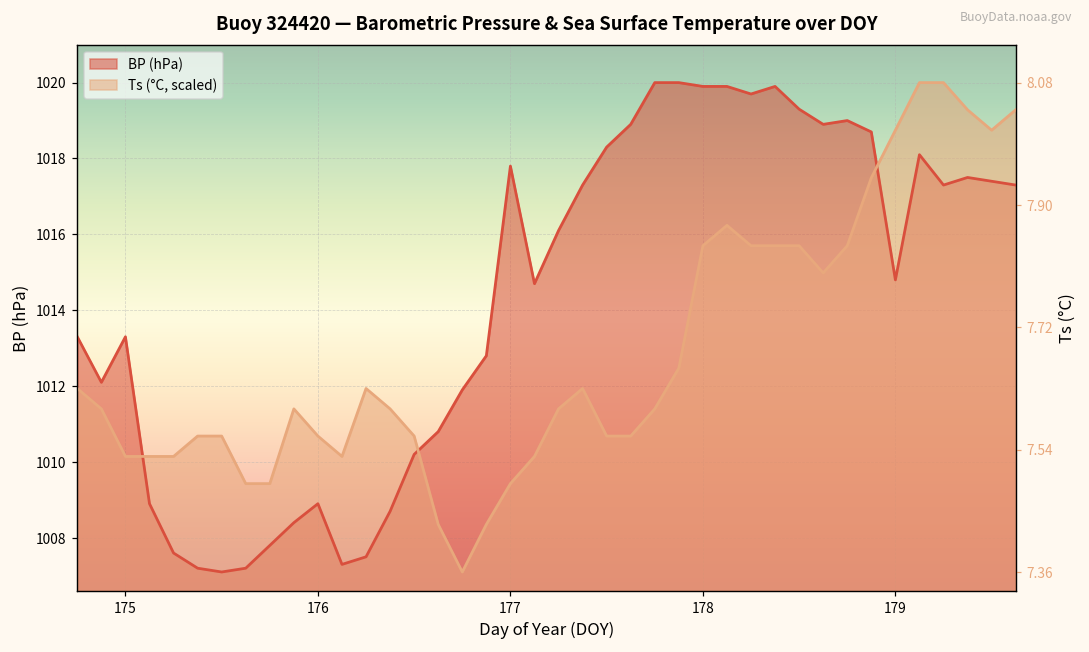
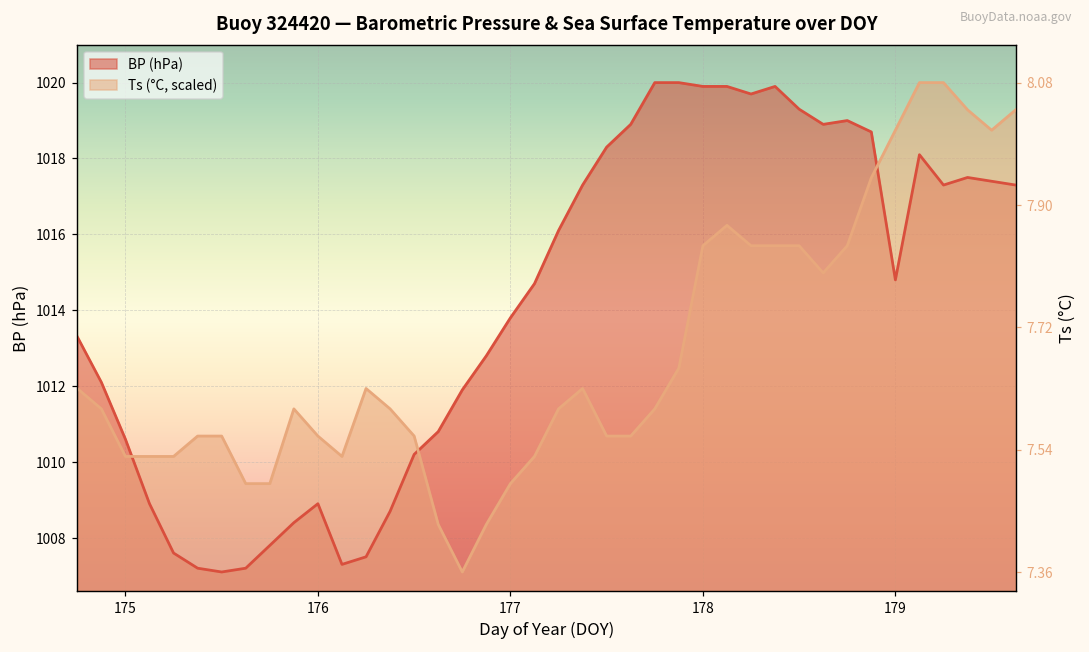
BP (hPa), 175: 1013.3 -> 1010.6
BP (hPa), 177: 1017.8 -> 1013.8
